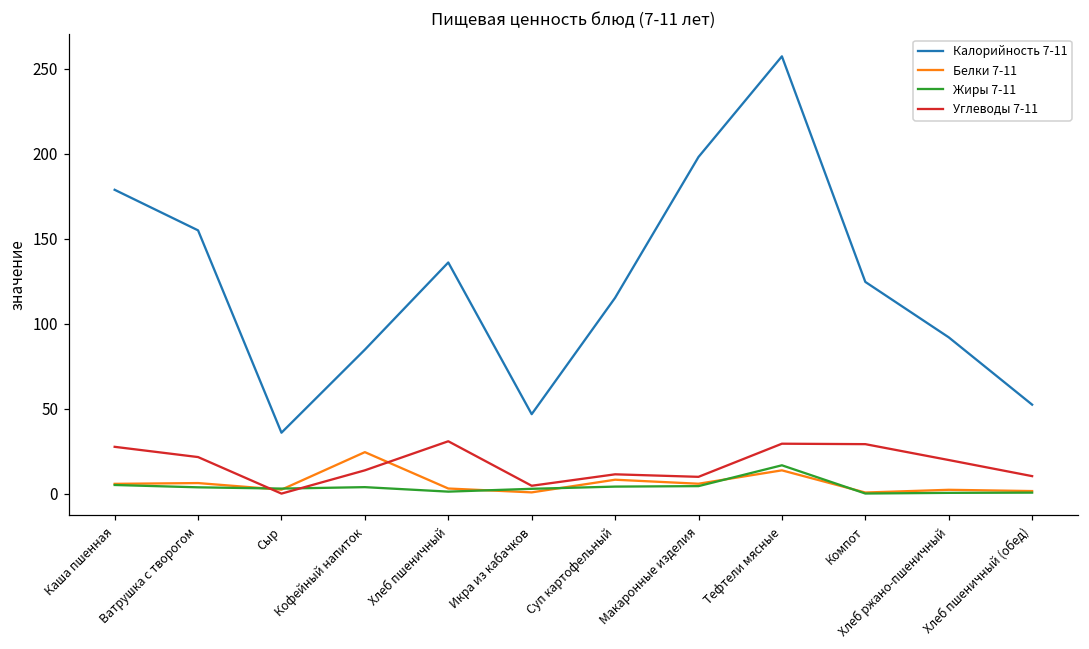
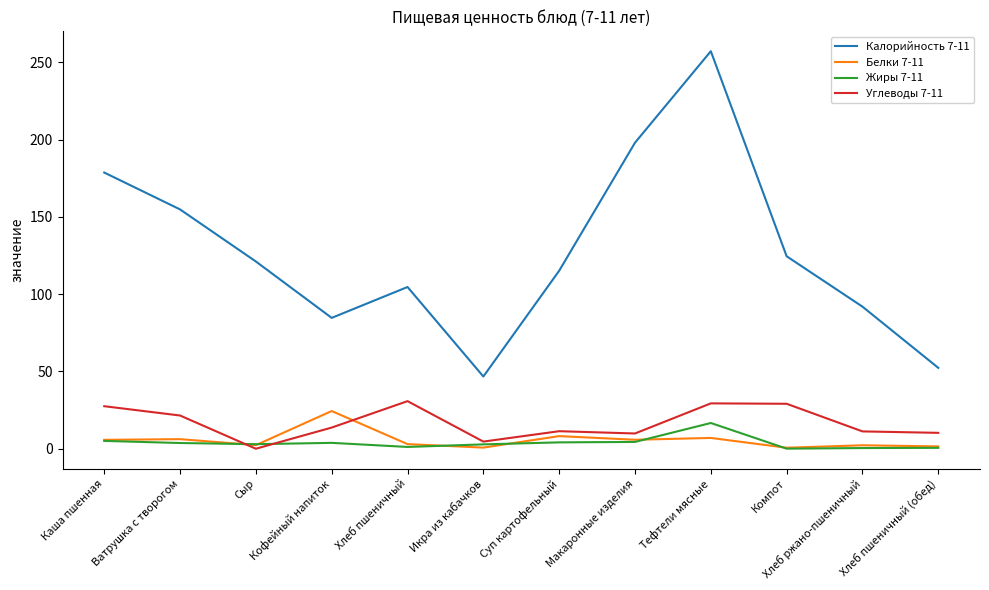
Калорийность 7-11, Сыр: 36 -> 121
Калорийность 7-11, Хлеб пшеничный: 136 -> 105
Белки 7-11, Тефтели мясные: 14 -> 7
Углеводы 7-11, Хлеб ржано-пшеничный: 20 -> 11
